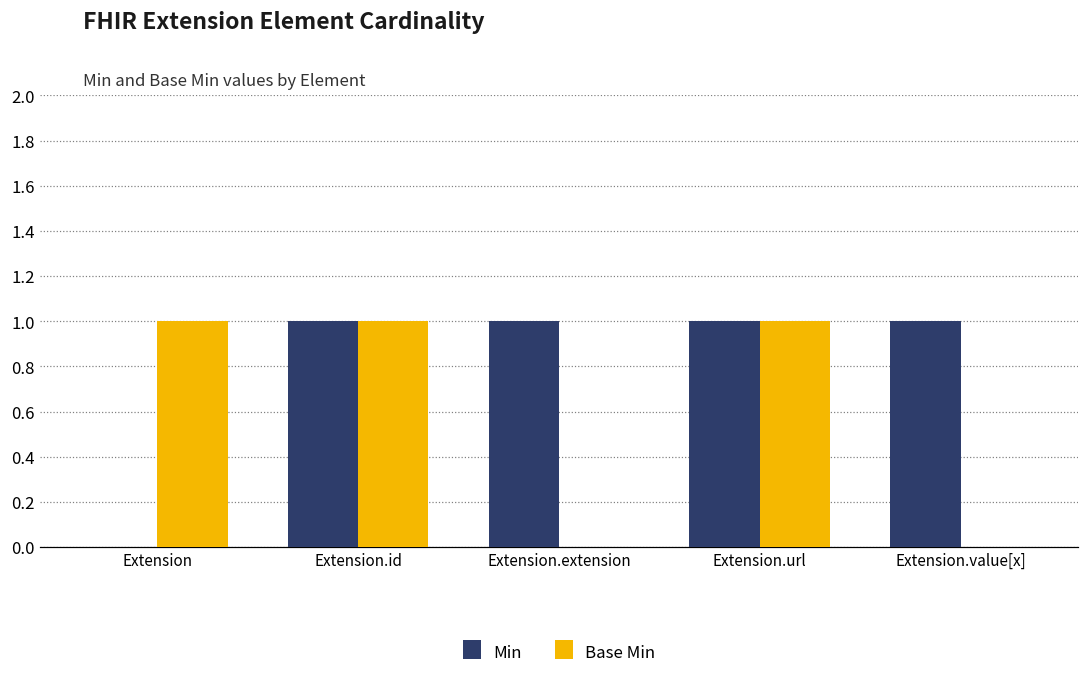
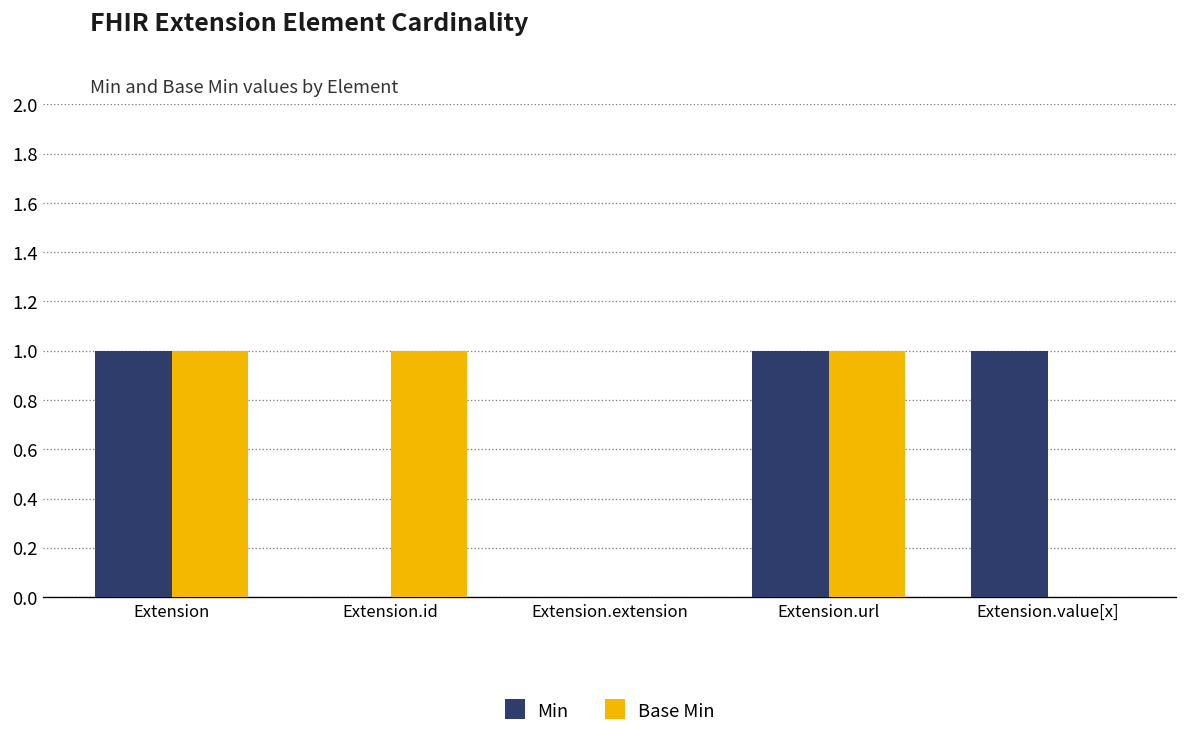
Min, Extension: 0 -> 1
Min, Extension.id: 1 -> 0
Min, Extension.extension: 1 -> 0
